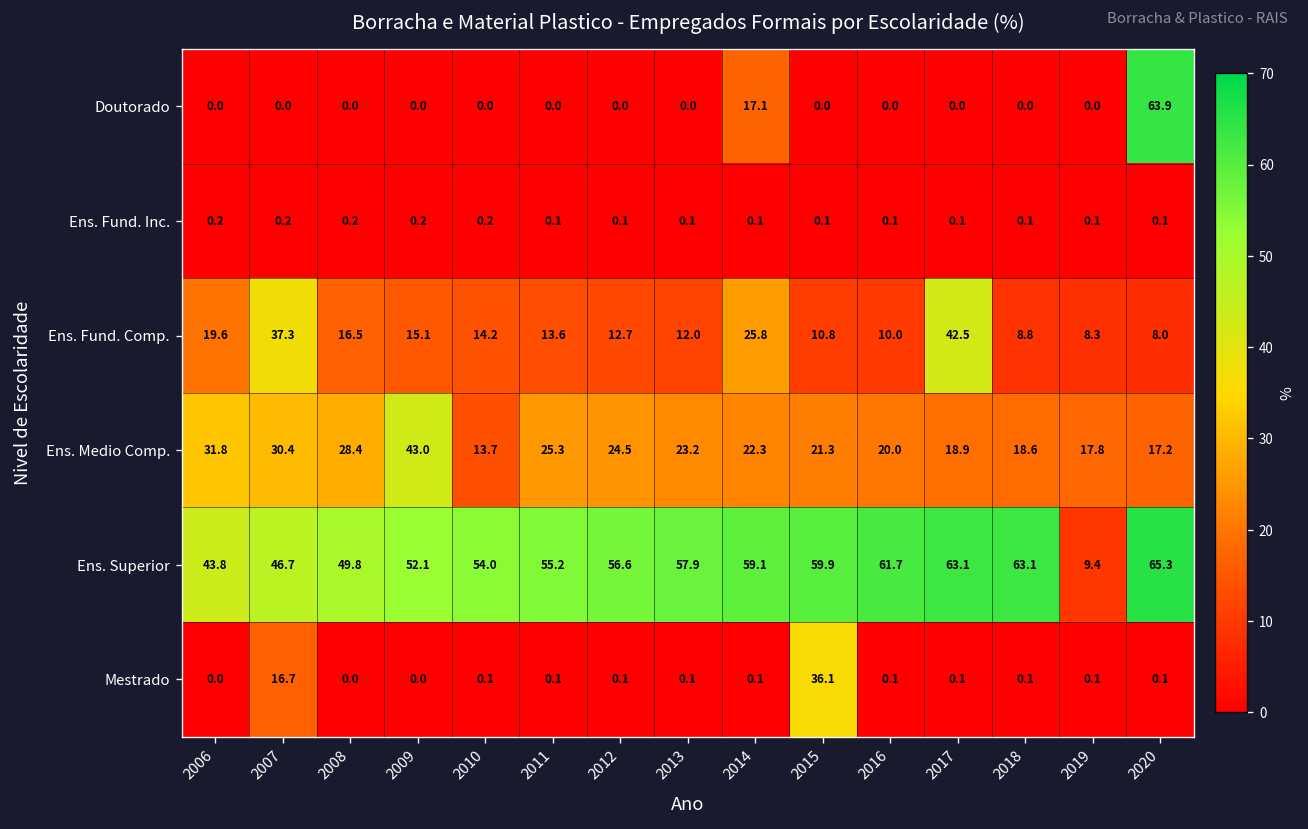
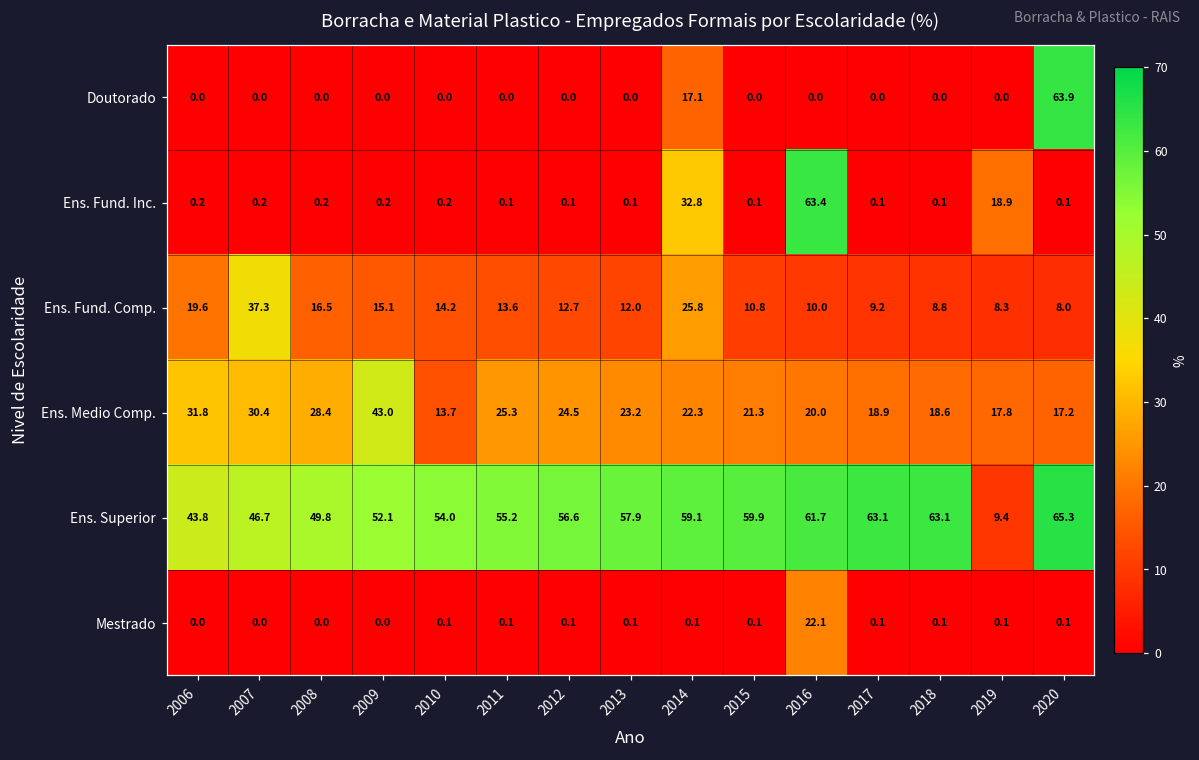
Ens. Fund. Inc., 2014: 0.1 -> 32.8
Ens. Fund. Inc., 2016: 0.1 -> 63.4
Ens. Fund. Inc., 2019: 0.1 -> 18.9
Ens. Fund. Comp., 2017: 42.5 -> 9.2
Mestrado, 2007: 16.7 -> 0.0
Mestrado, 2015: 36.1 -> 0.1
Mestrado, 2016: 0.1 -> 22.1
